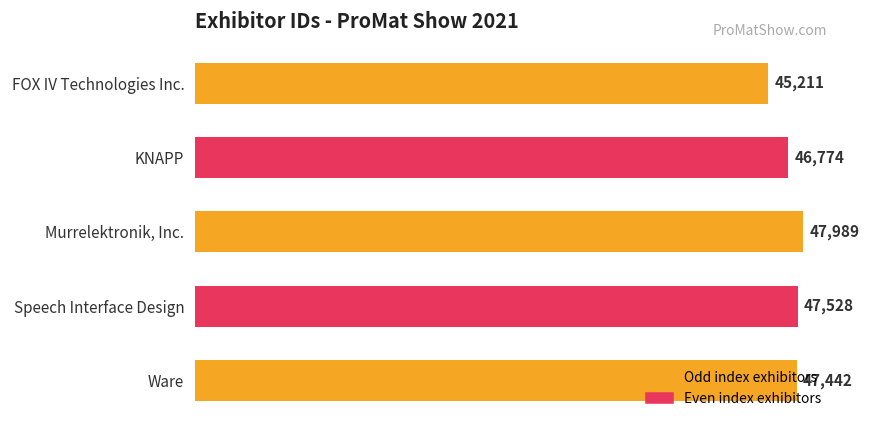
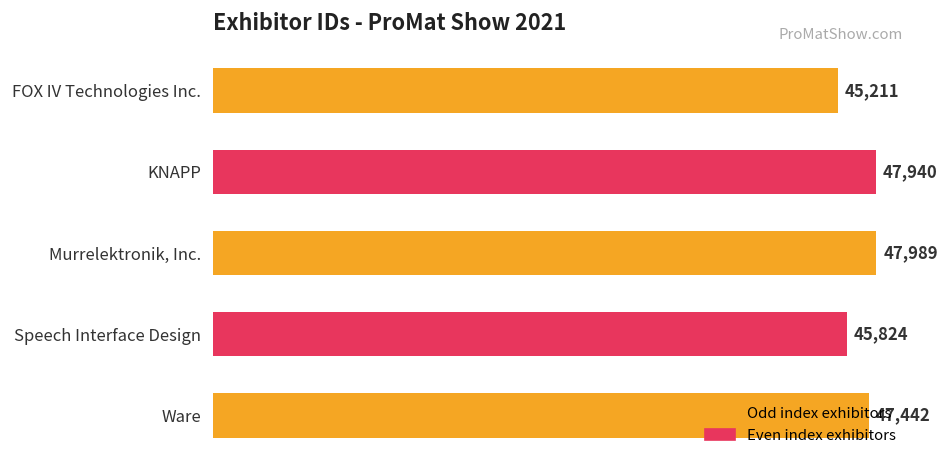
KNAPP: 46,774 -> 47,940
Speech Interface Design: 47,528 -> 45,824
